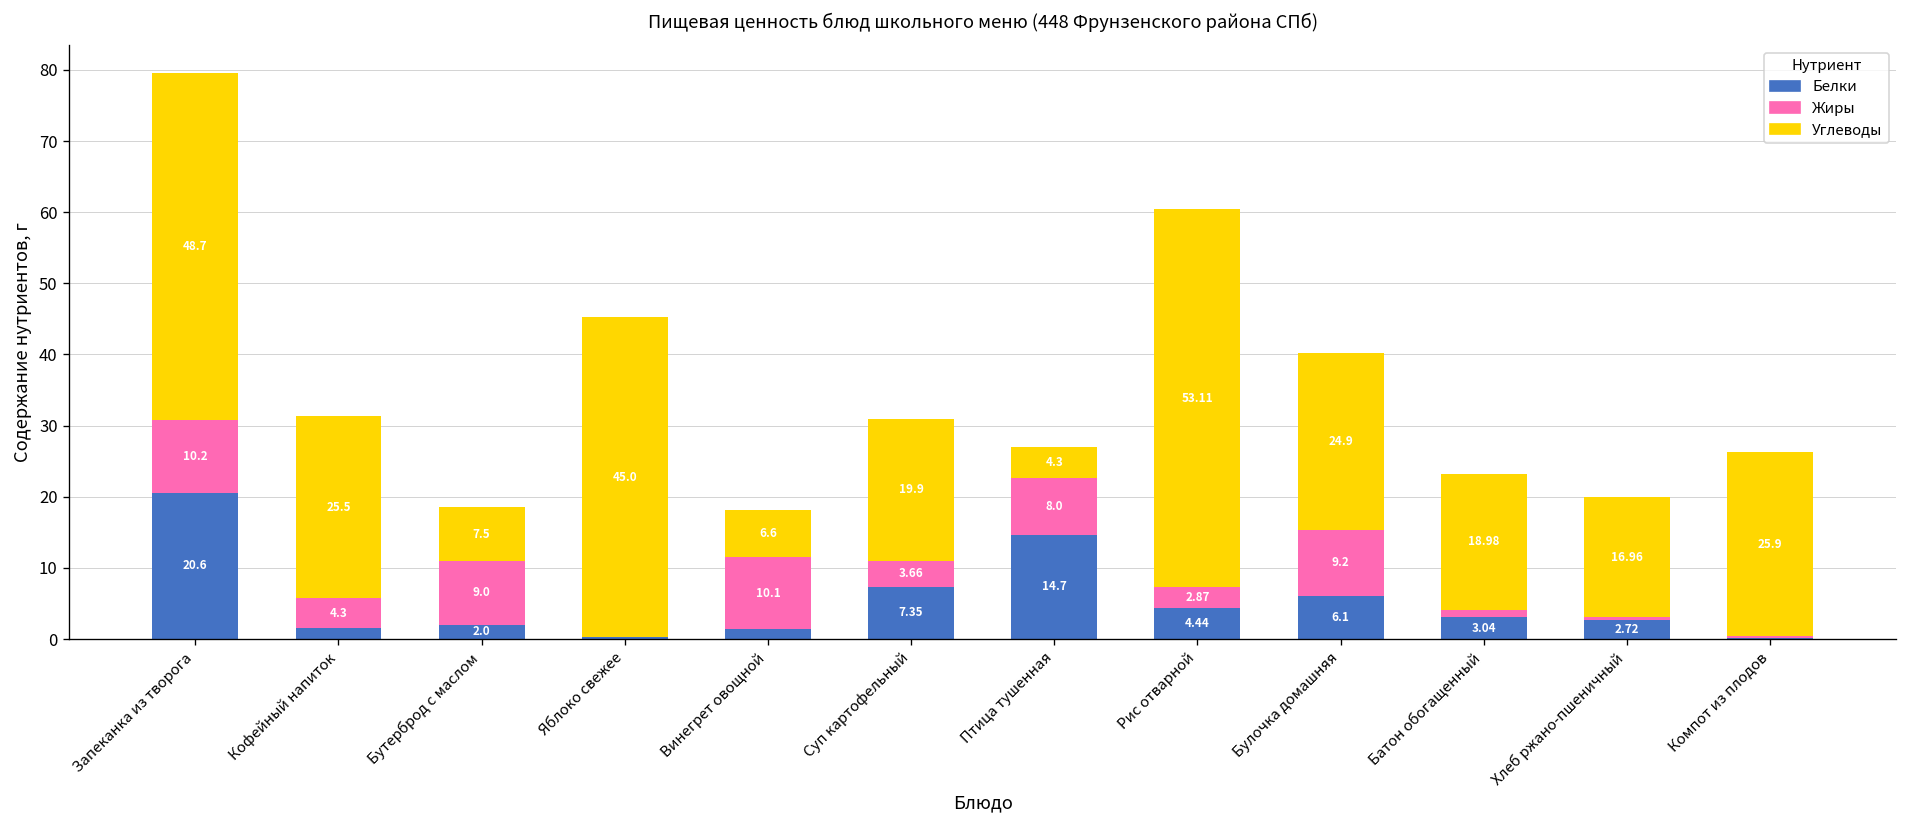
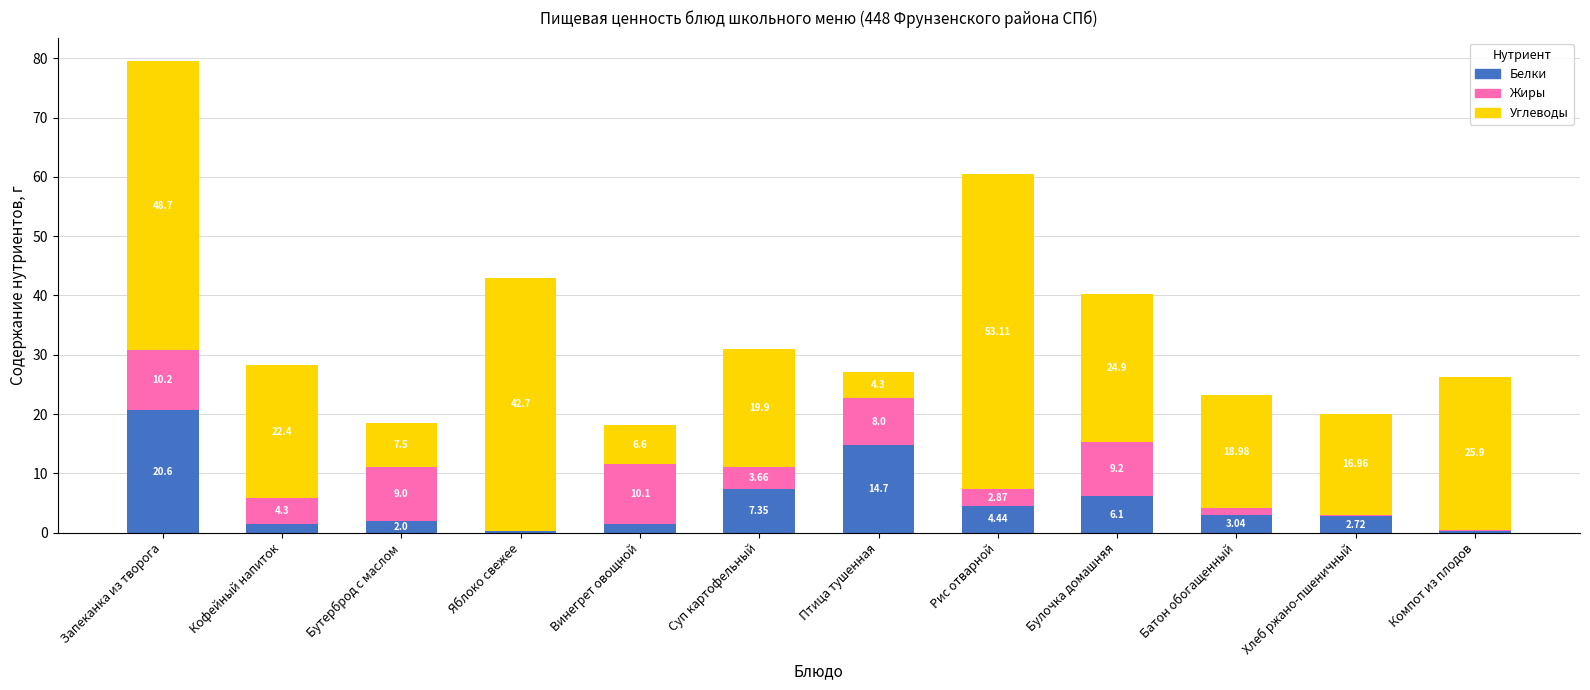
Углеводы, Кофейный напиток: 25.5 -> 22.4
Углеводы, Яблоко свежее: 45.0 -> 42.7
